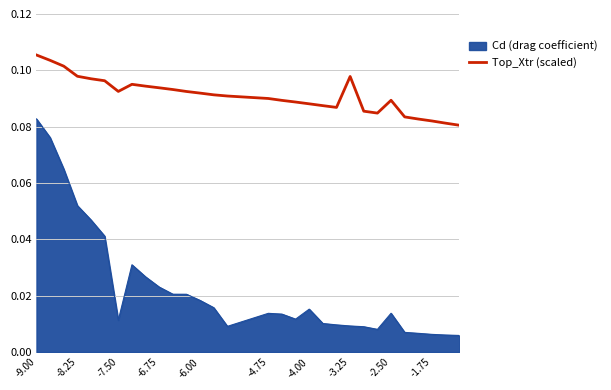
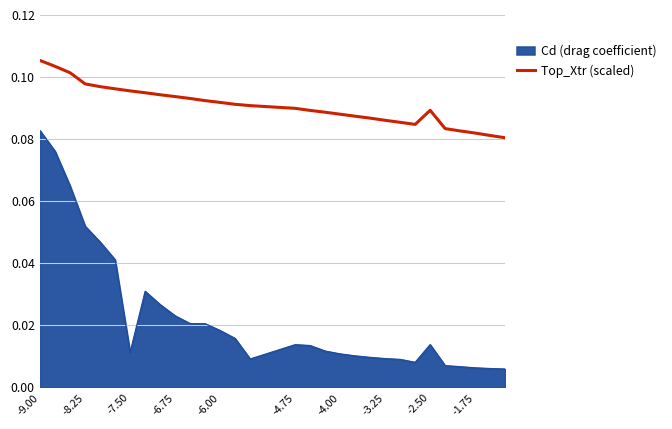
Top_Xtr (scaled), -7.50: 0.093 -> 0.096
Cd (drag coefficient), -4.00: 0.015 -> 0.011
Top_Xtr (scaled), -3.25: 0.098 -> 0.086
